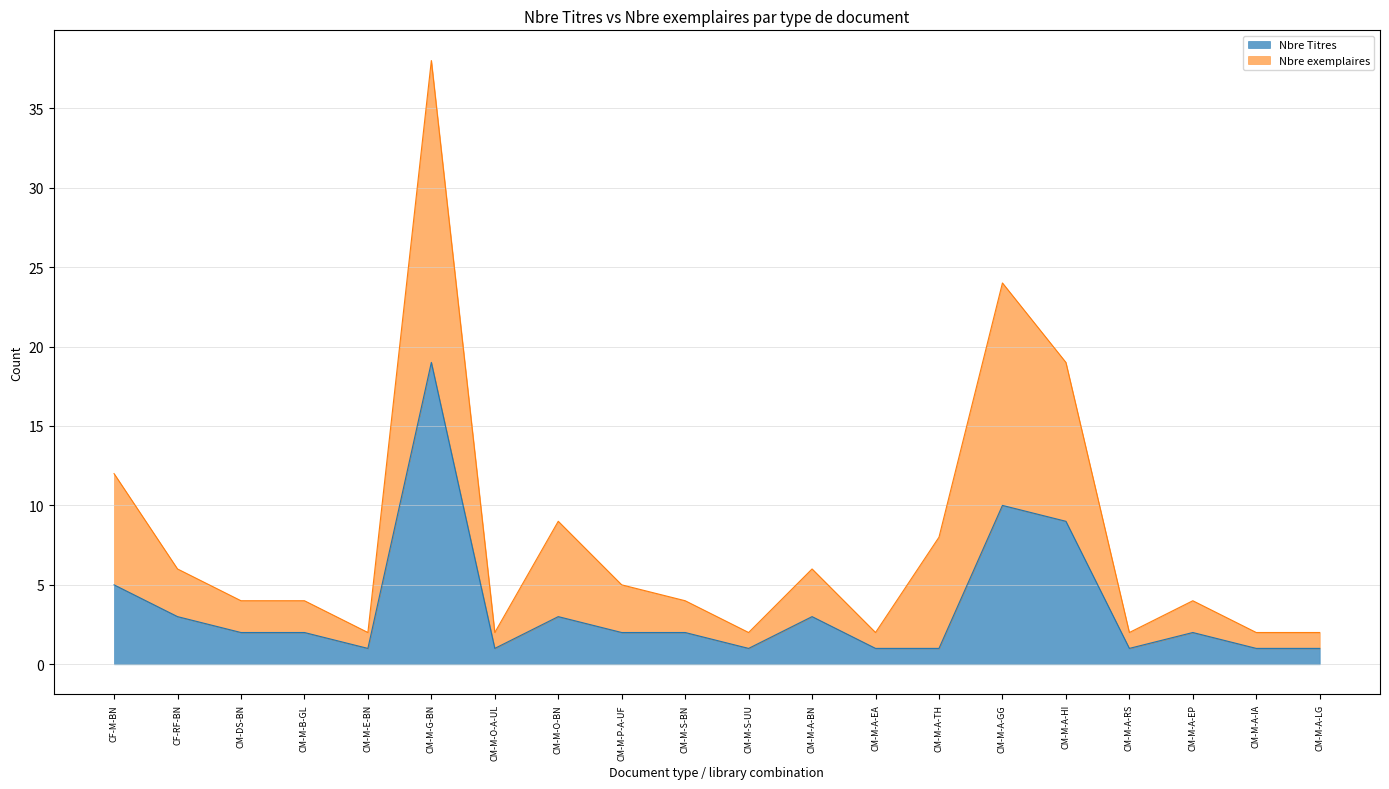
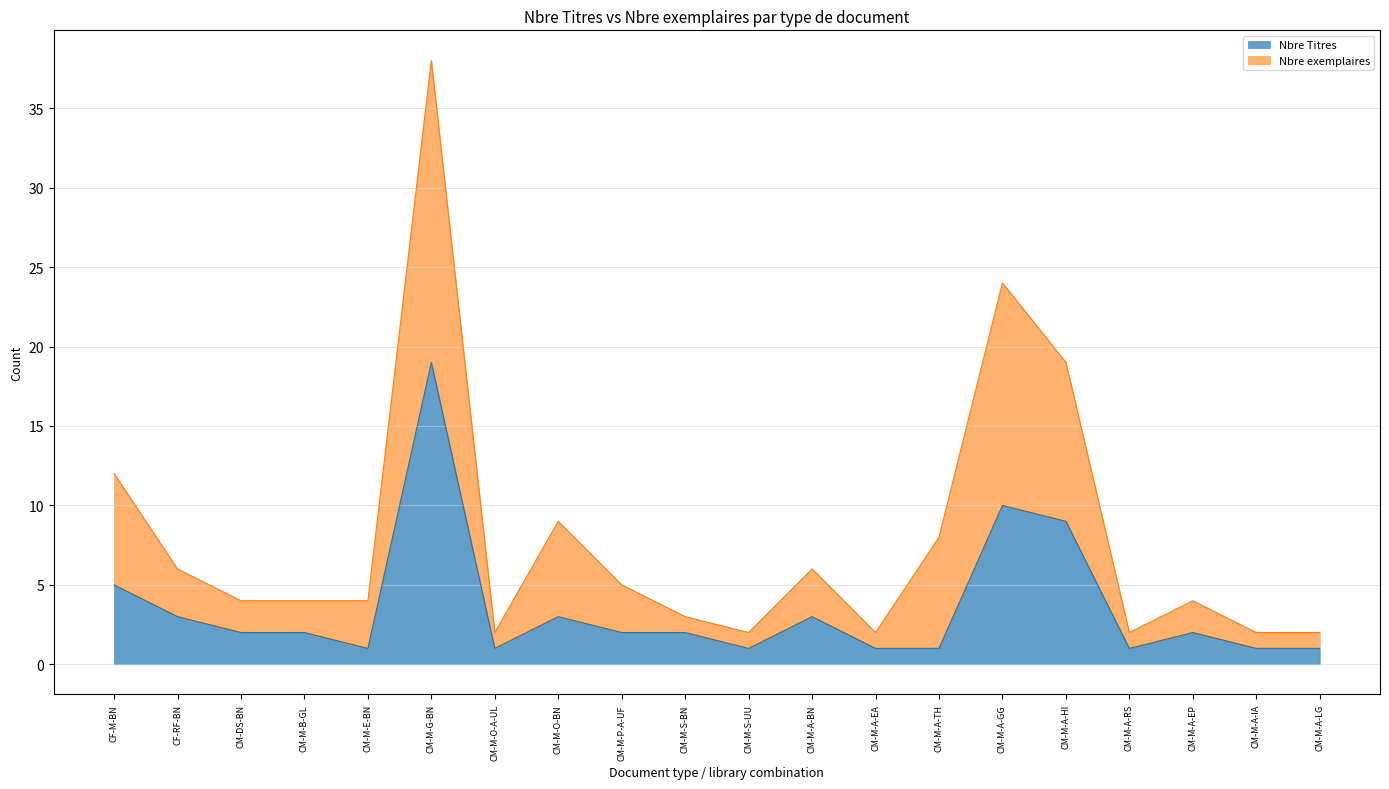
Nbre exemplaires, CM-M-E-BN: 1 -> 3
Nbre exemplaires, CM-M-S-BN: 2 -> 1
